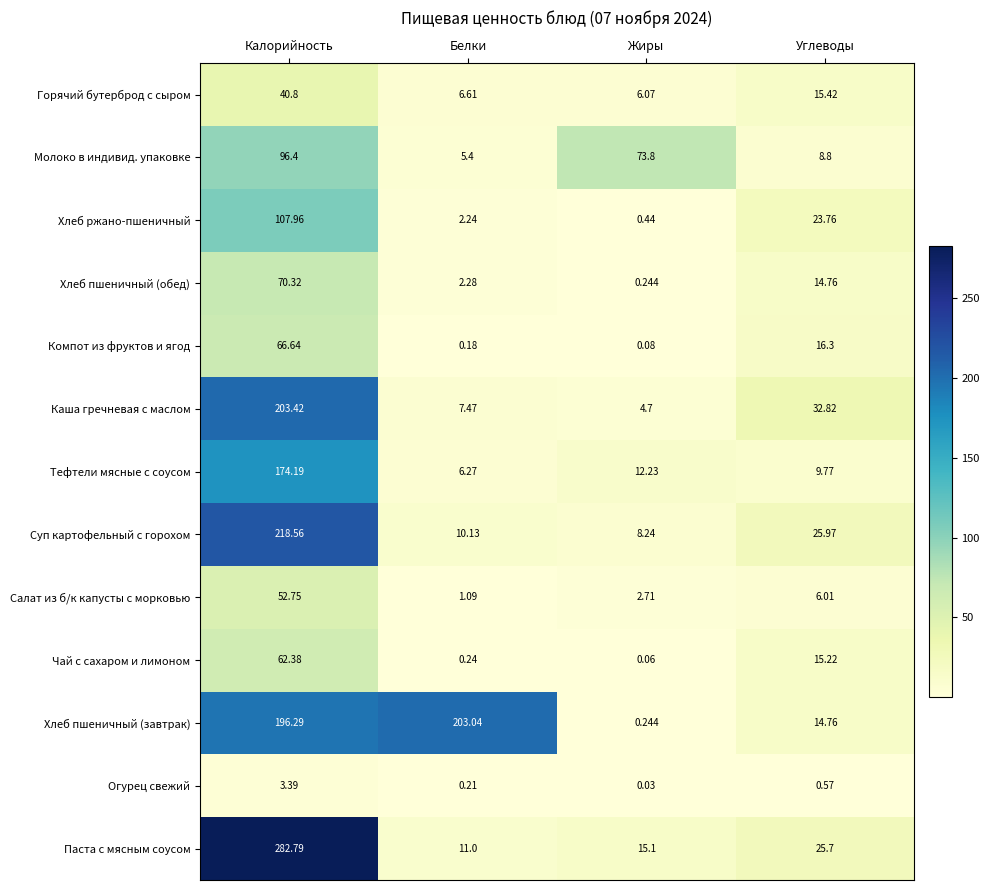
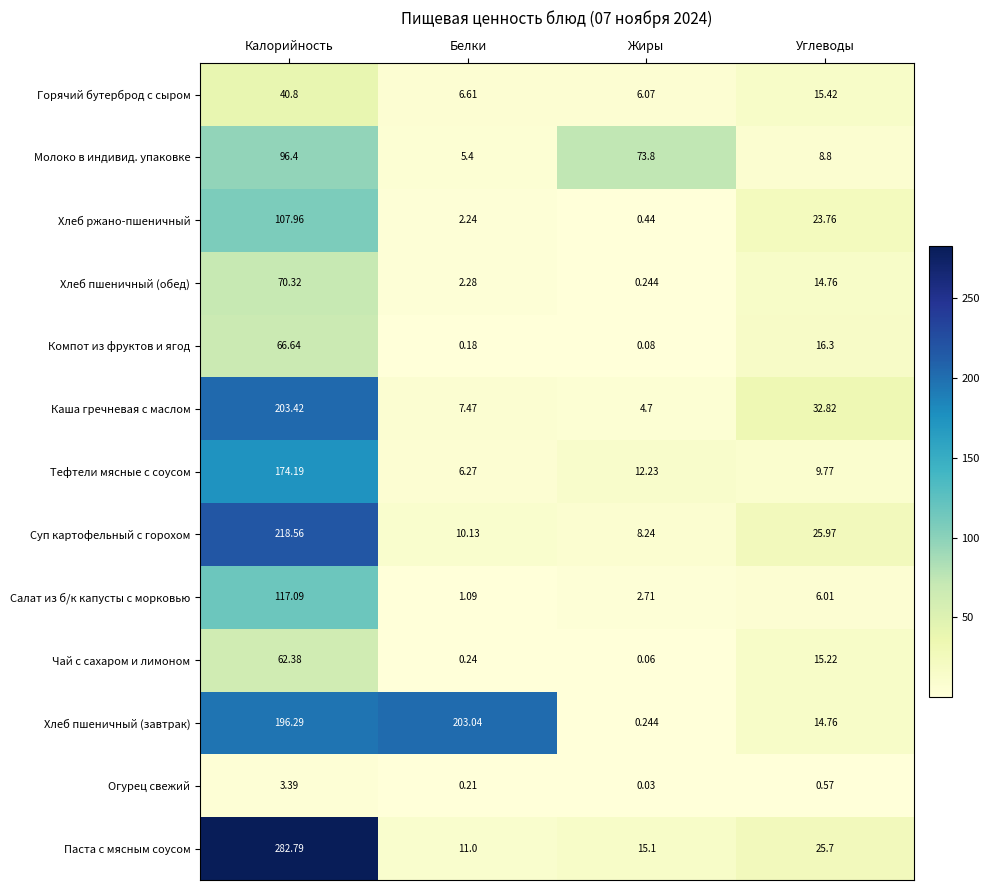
Салат из б/к капусты с морковью, Калорийность: 52.75 -> 117.09
